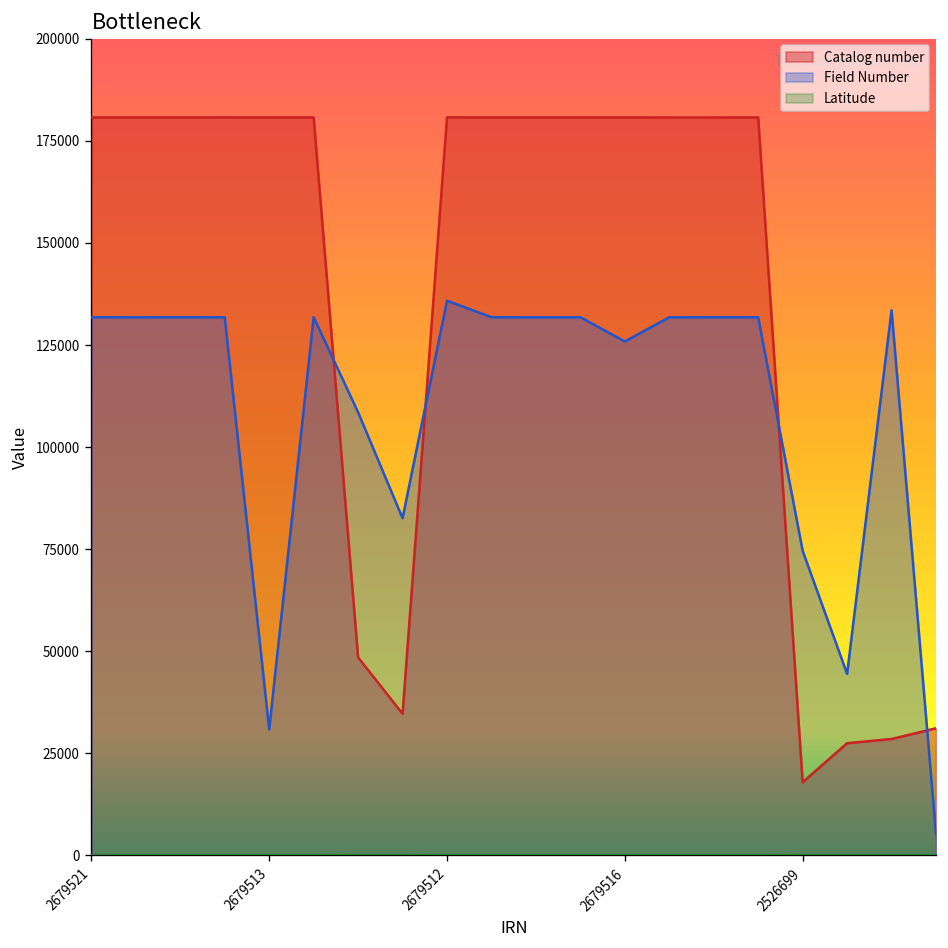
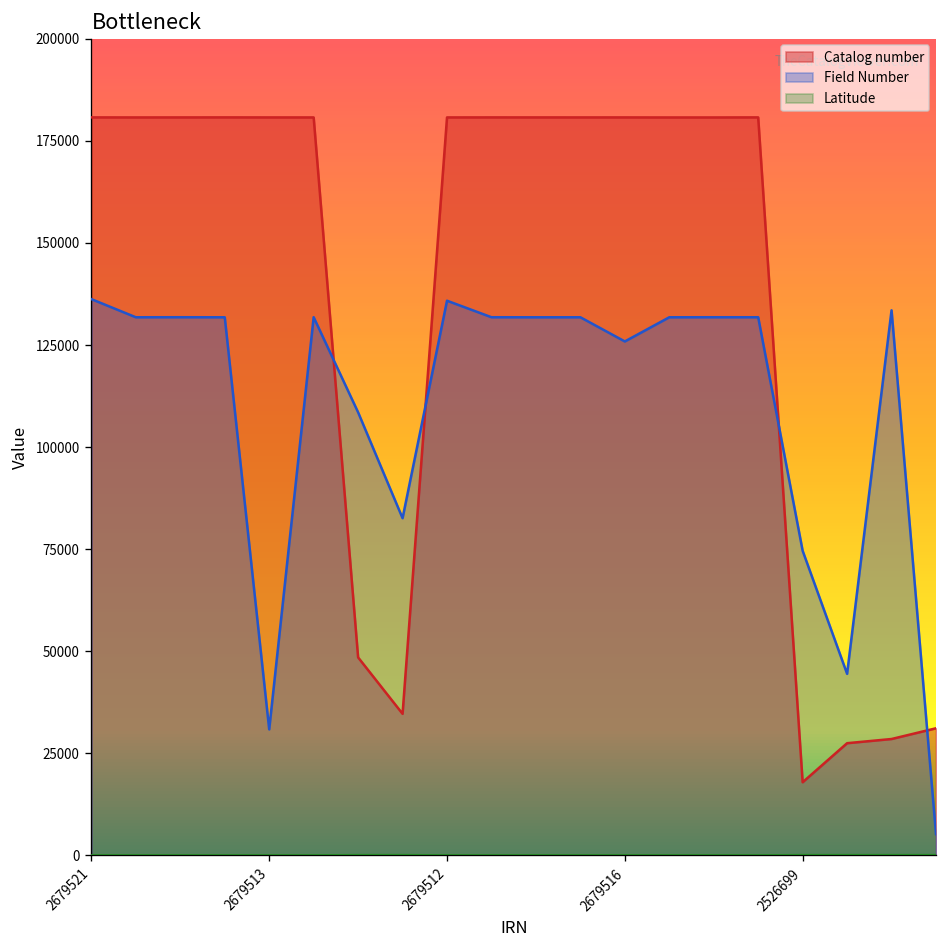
Field Number, 2679521: 132000 -> 136000
